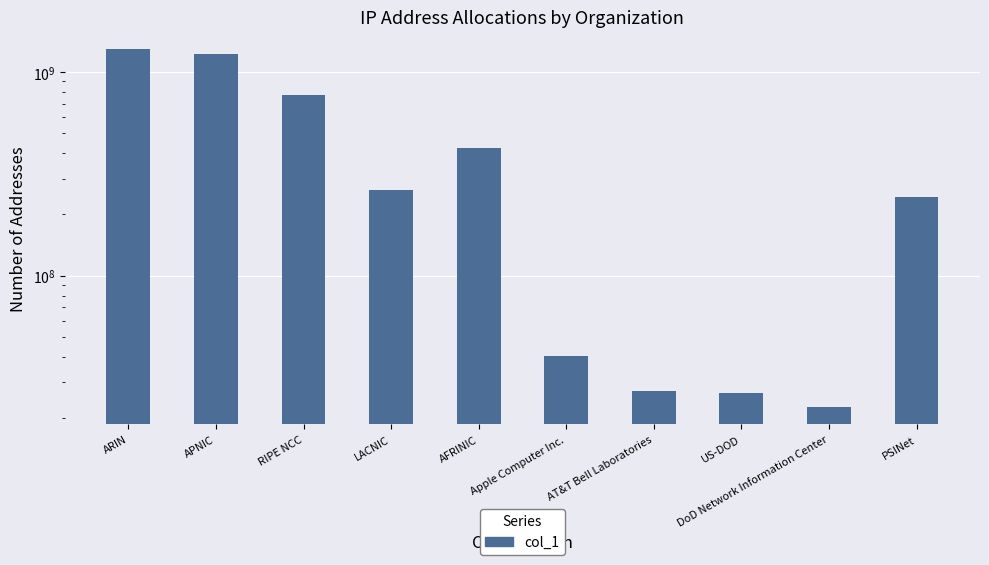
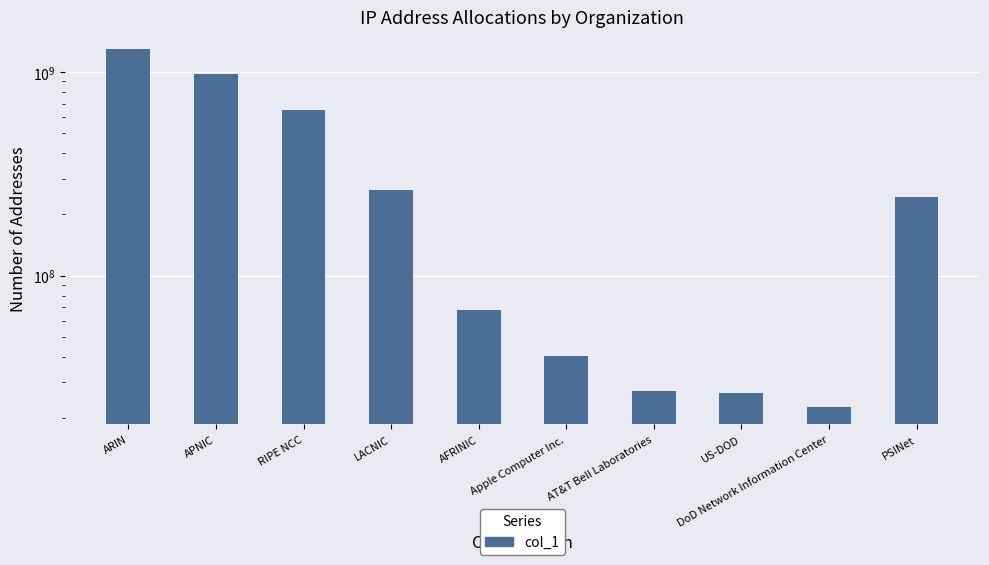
APNIC: 1200000000 -> 1000000000
RIPE NCC: 770000000 -> 650000000
AFRINIC: 420000000 -> 68000000
